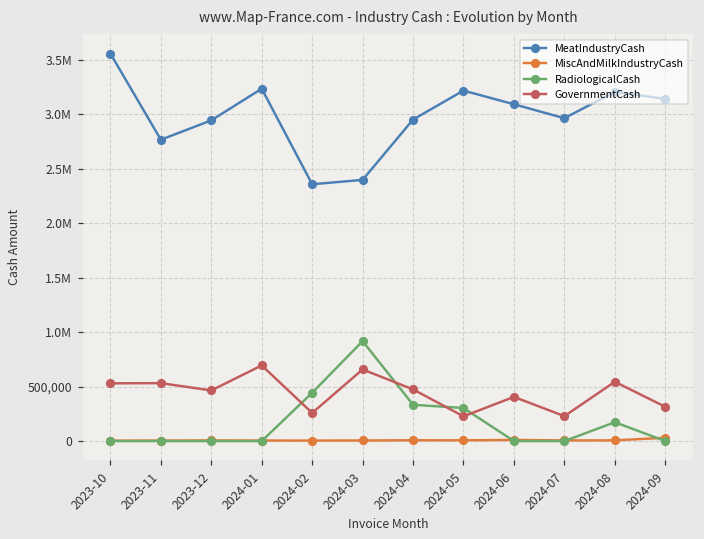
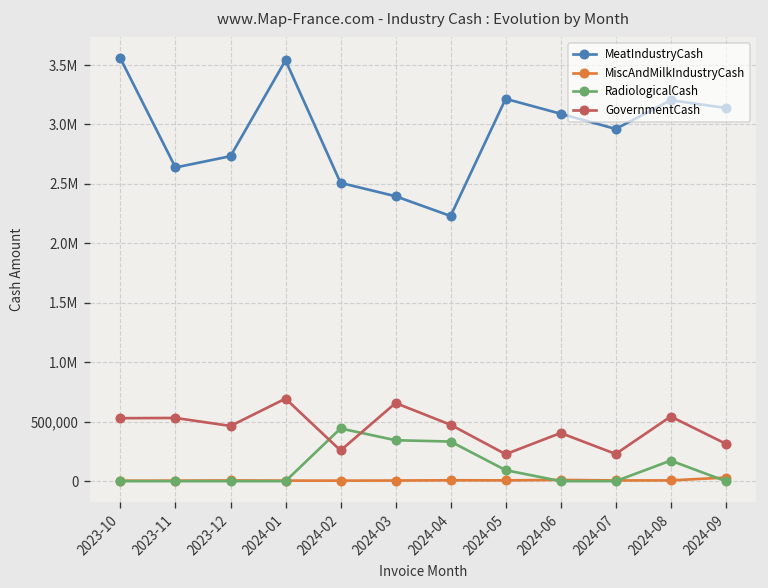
MeatIndustryCash, 2023-11: 2,800,000 -> 2,600,000
MeatIndustryCash, 2023-12: 2,900,000 -> 2,700,000
MeatIndustryCash, 2024-01: 3,200,000 -> 3,500,000
MeatIndustryCash, 2024-02: 2,400,000 -> 2,500,000
RadiologicalCash, 2024-03: 900,000 -> 300,000
MeatIndustryCash, 2024-04: 2,900,000 -> 2,200,000
RadiologicalCash, 2024-05: 300,000 -> 100,000
